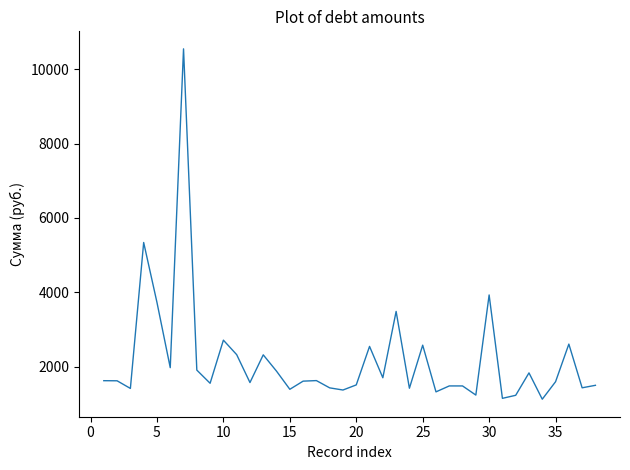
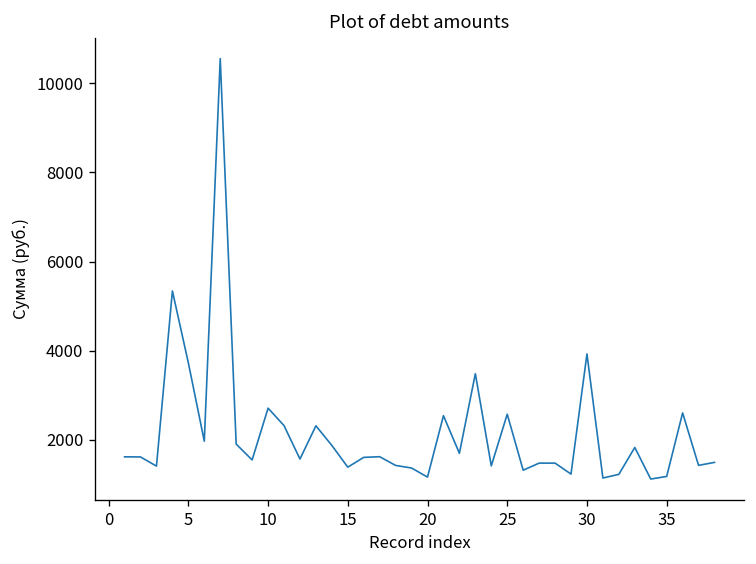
20: 1500 -> 1200
35: 1600 -> 1200
